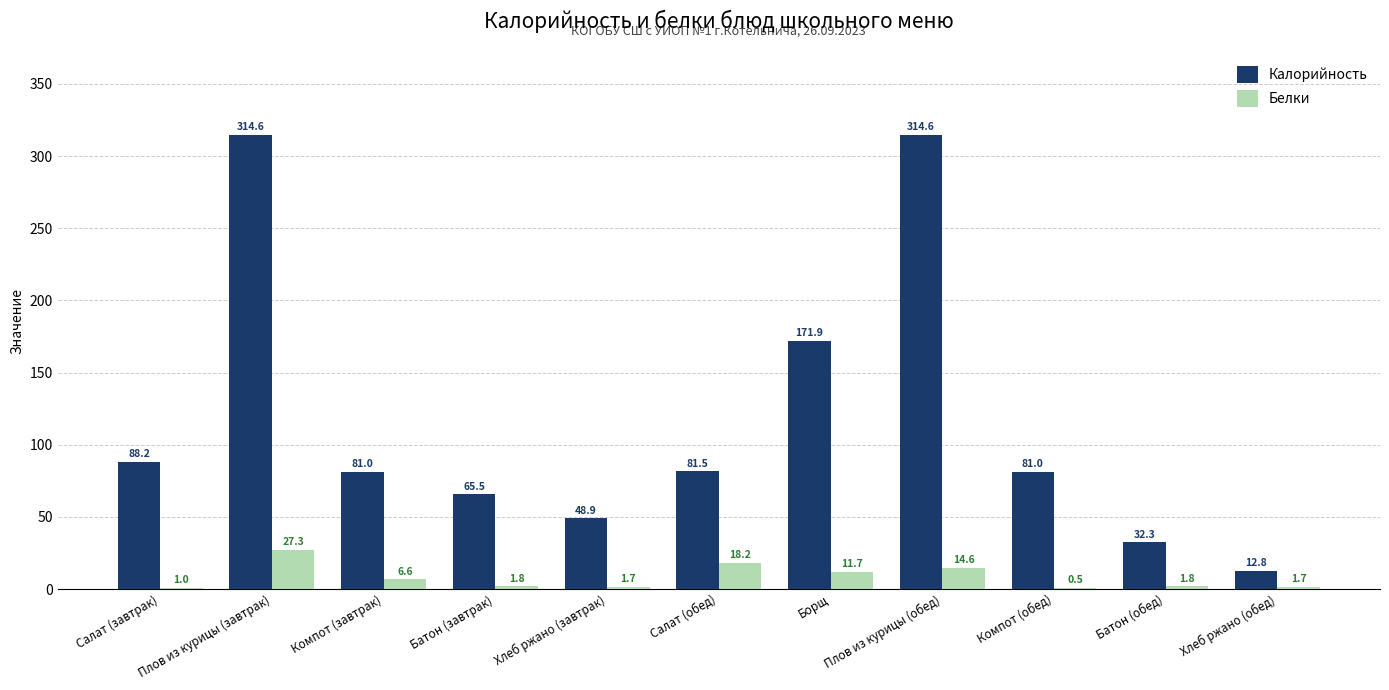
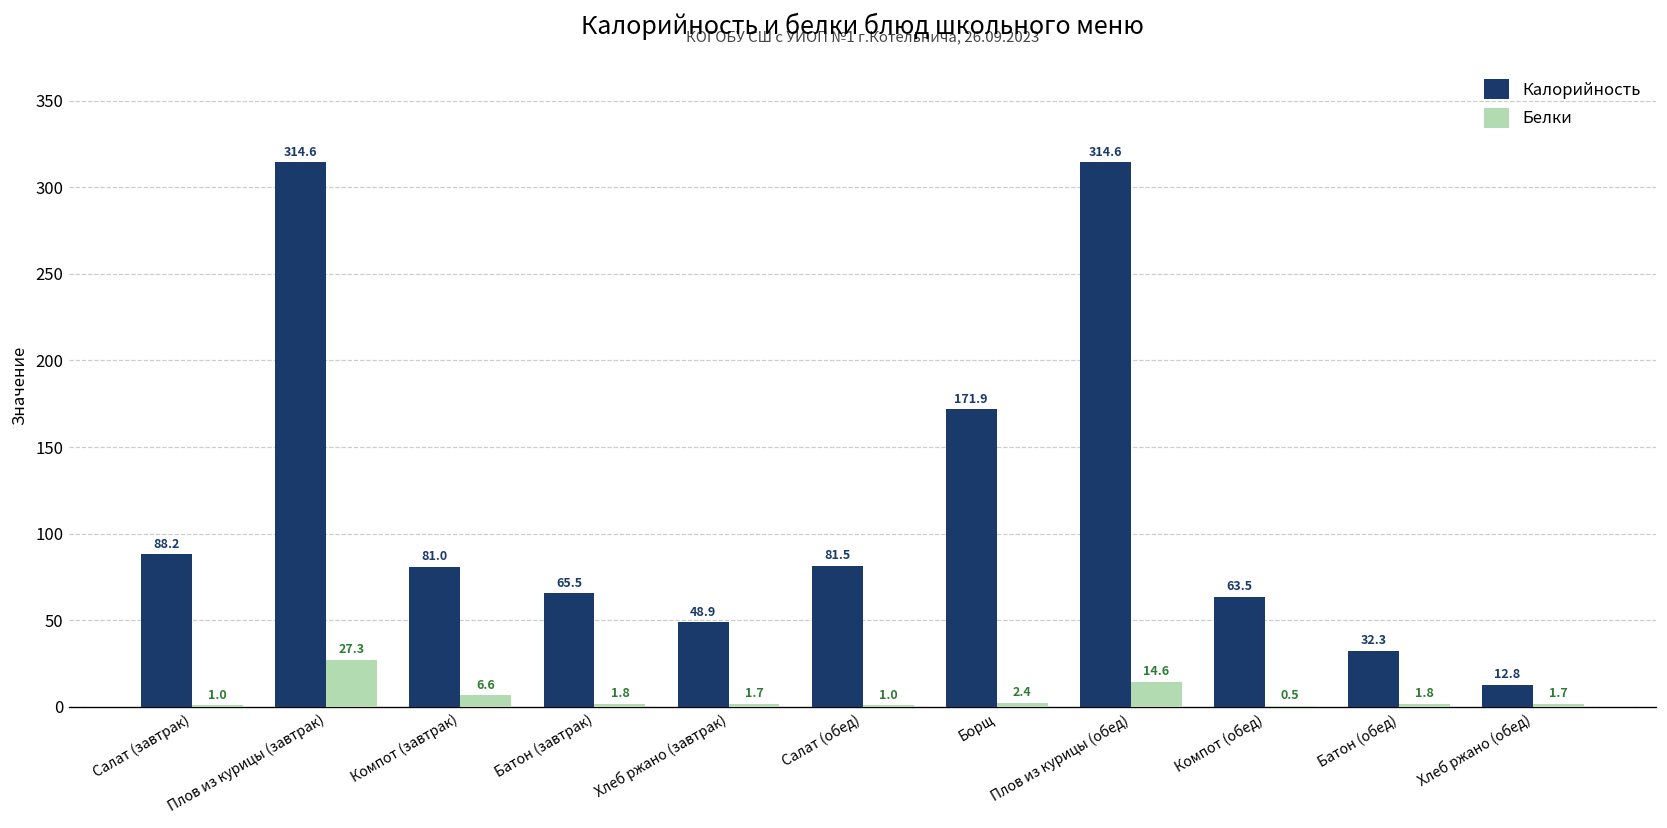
Белки, Салат (обед): 18.2 -> 1.0
Белки, Борщ: 11.7 -> 2.4
Калорийность, Компот (обед): 81.0 -> 63.5
